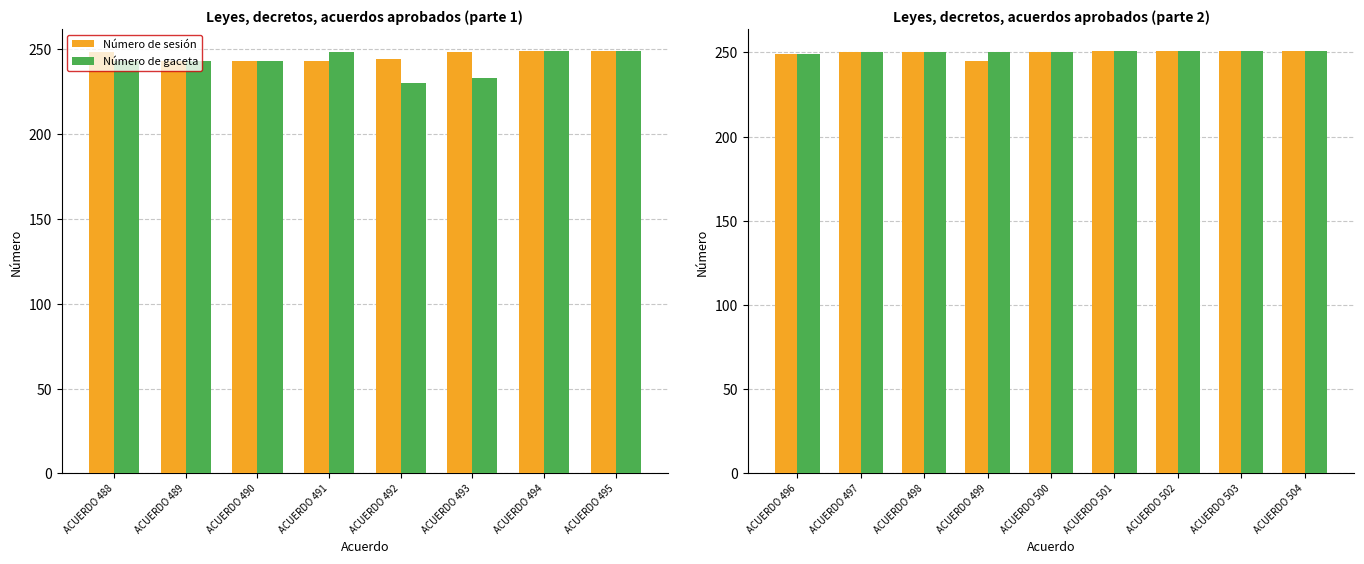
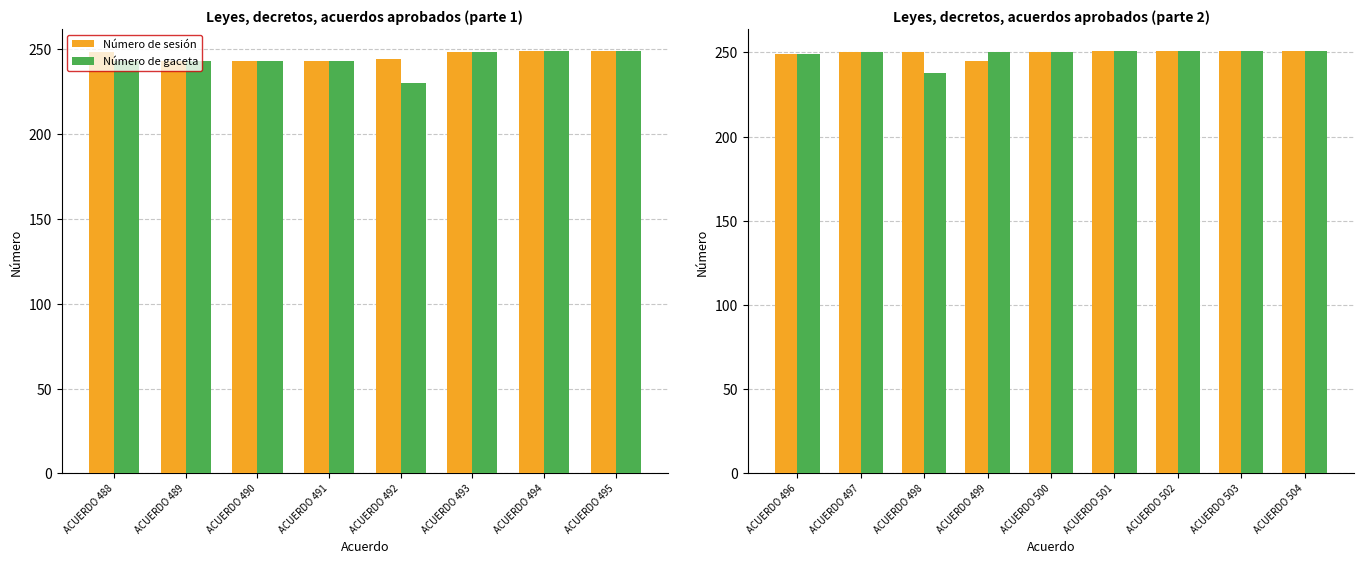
Leyes, decretos, acuerdos aprobados (parte 1), Número de gaceta, ACUERDO 491: 248 -> 243
Leyes, decretos, acuerdos aprobados (parte 1), Número de gaceta, ACUERDO 493: 233 -> 248
Leyes, decretos, acuerdos aprobados (parte 2), Número de gaceta, ACUERDO 498: 250 -> 238
